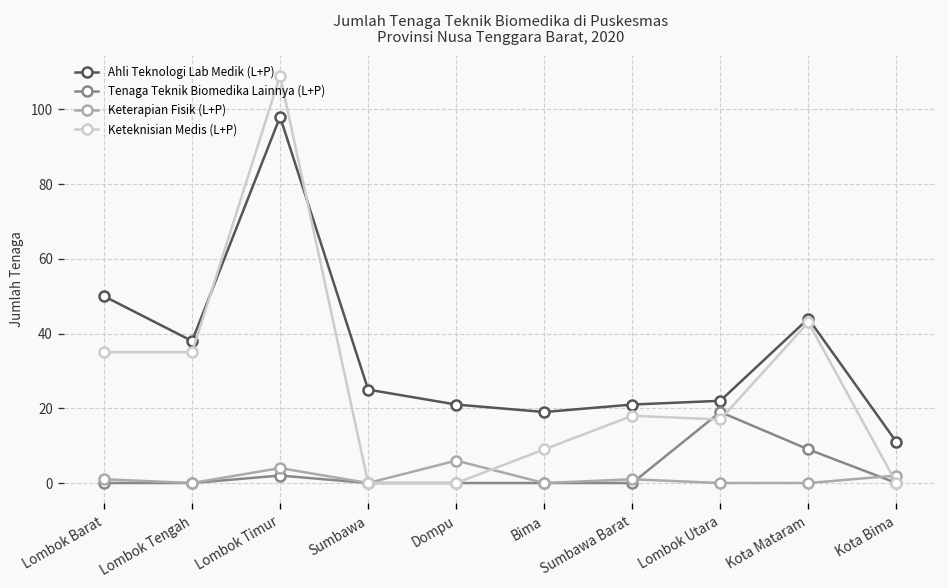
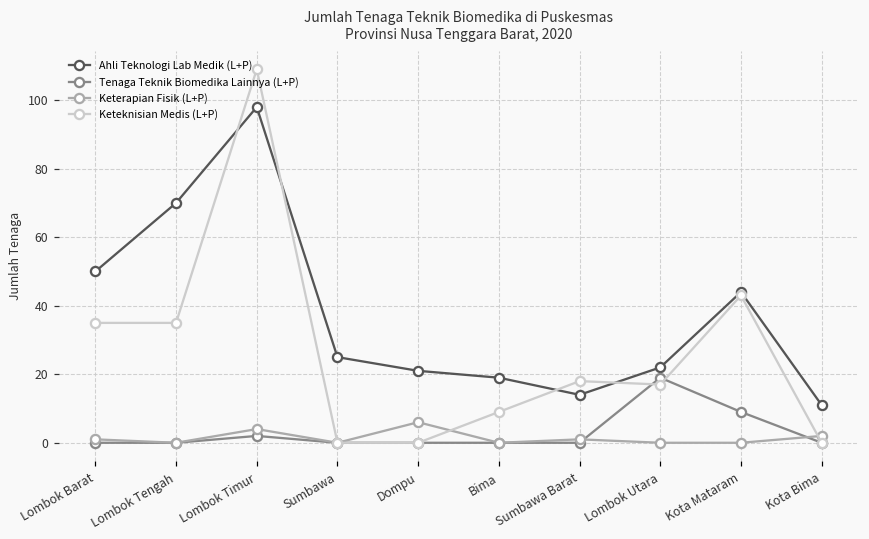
Ahli Teknologi Lab Medik (L+P), Lombok Tengah: 38 -> 70
Ahli Teknologi Lab Medik (L+P), Sumbawa Barat: 21 -> 14
